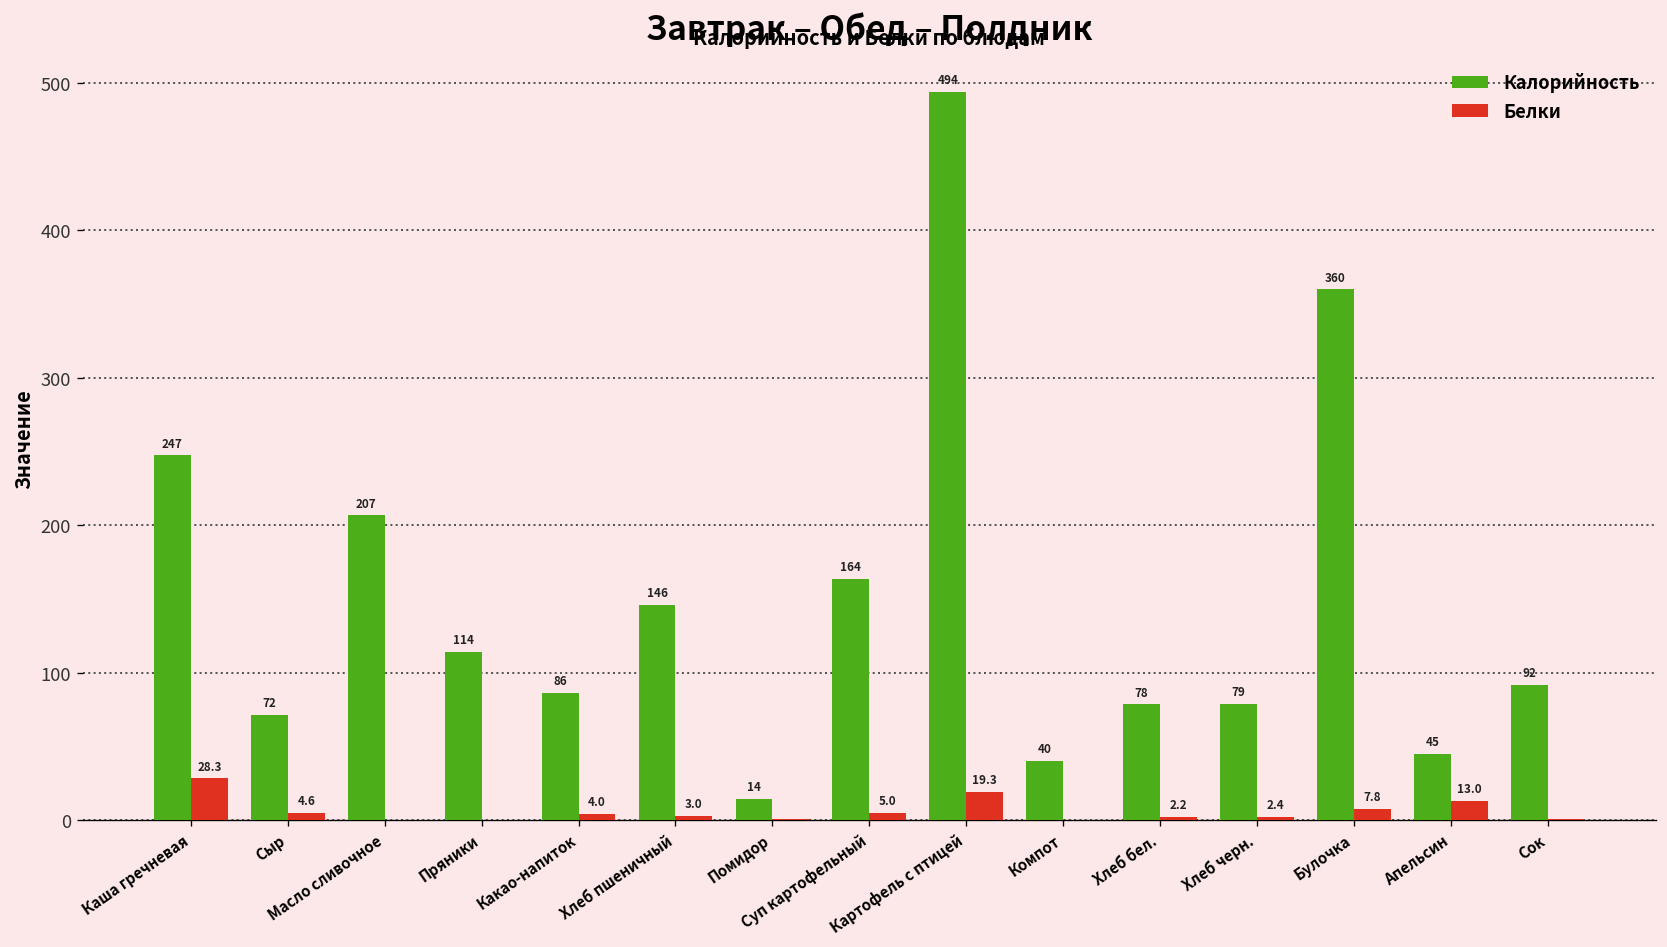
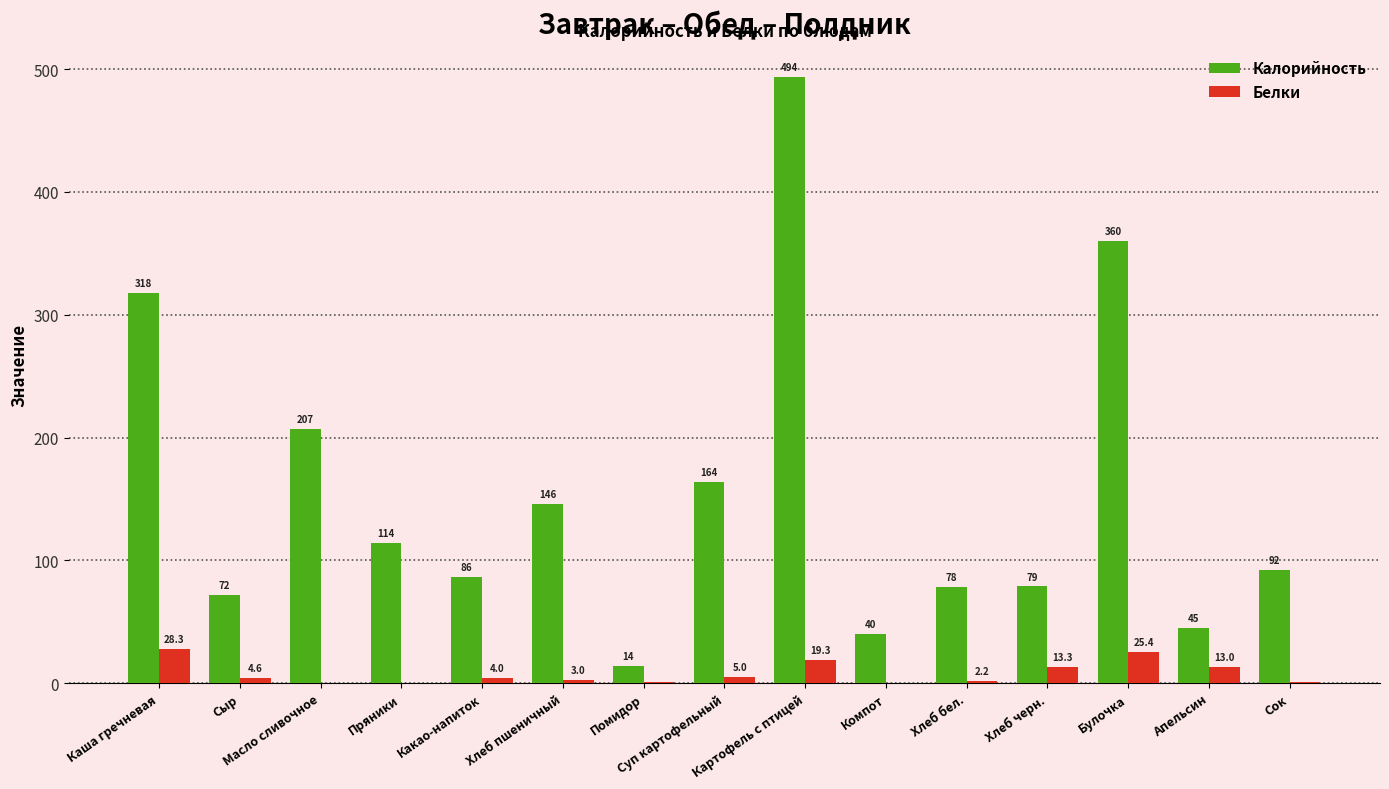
Калорийность, Каша гречневая: 247 -> 318
Белки, Хлеб черн.: 2.4 -> 13.3
Белки, Булочка: 7.8 -> 25.4
